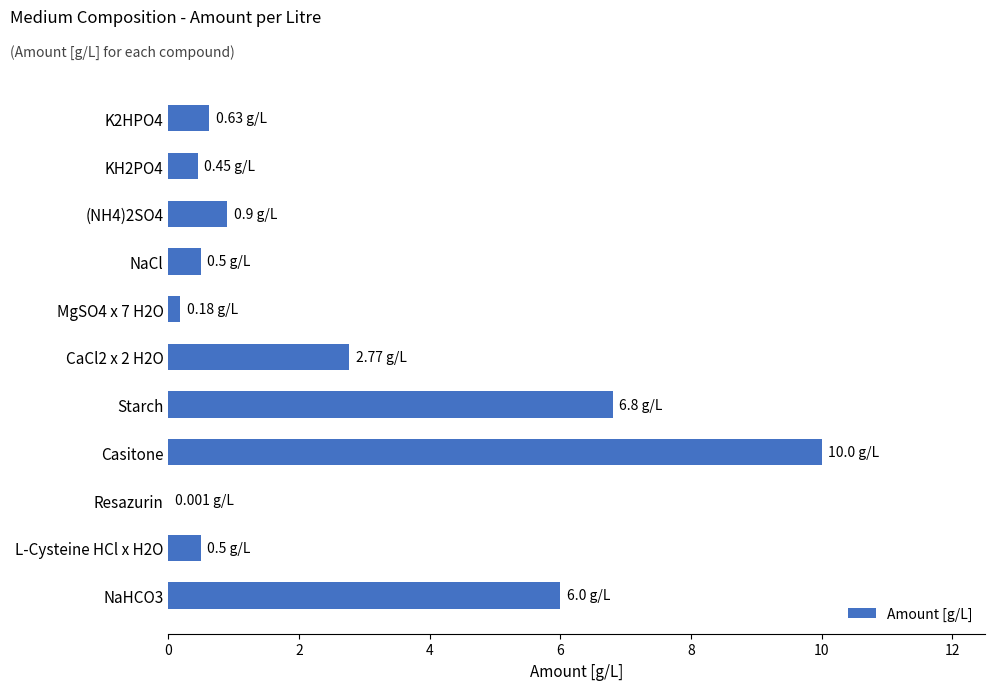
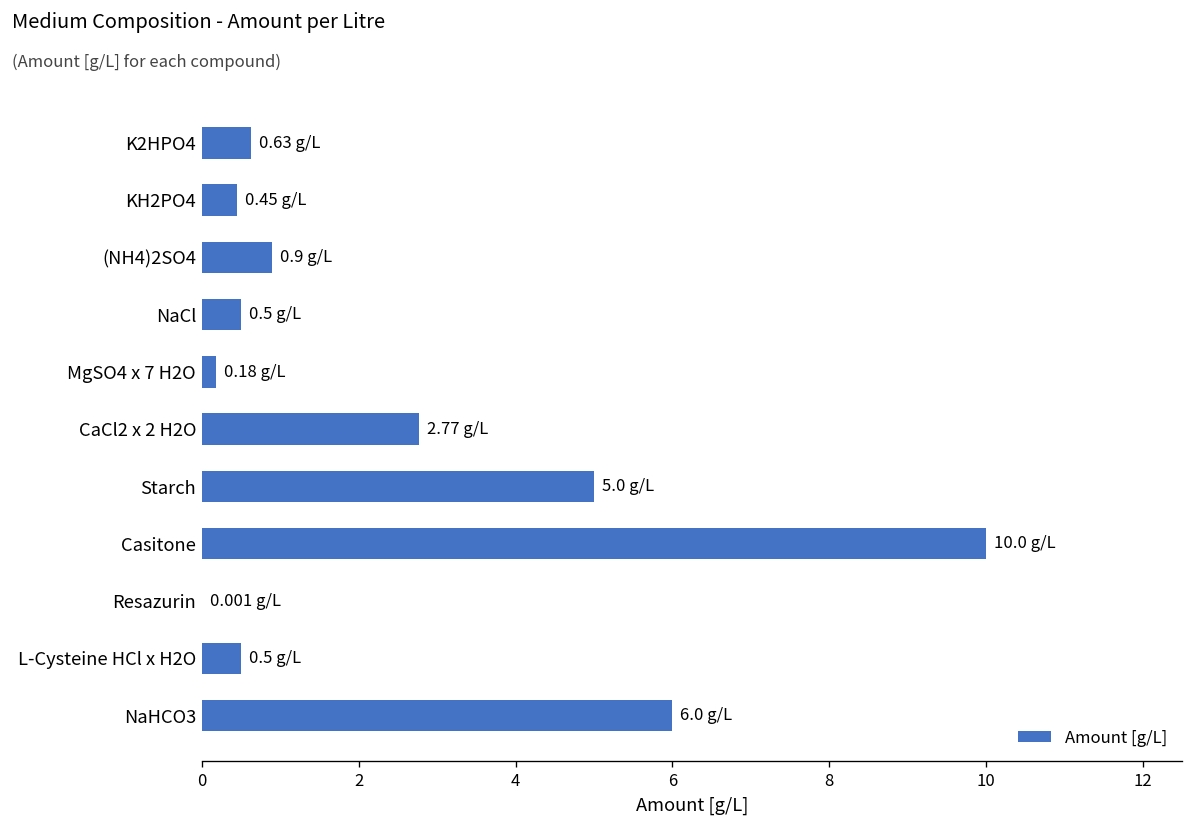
Starch: 6.8 -> 5.0
